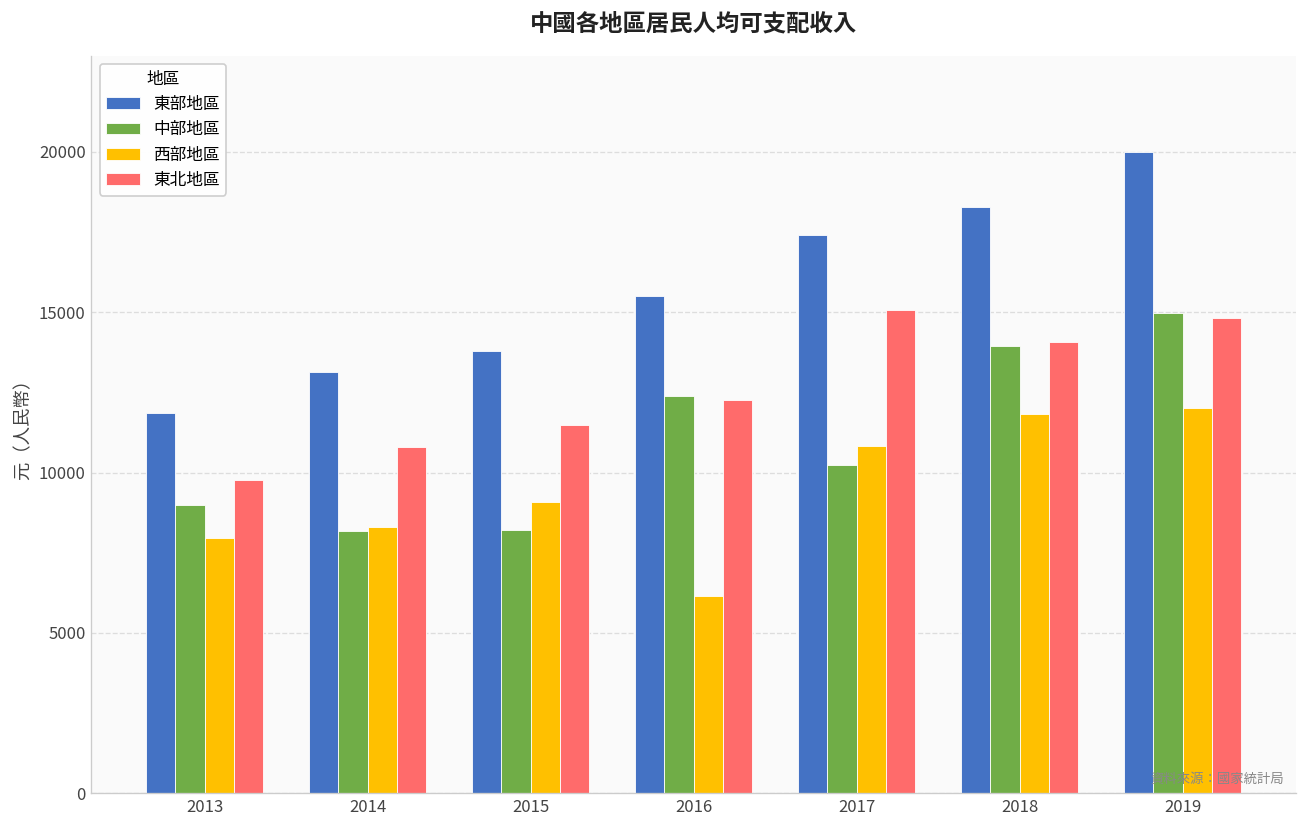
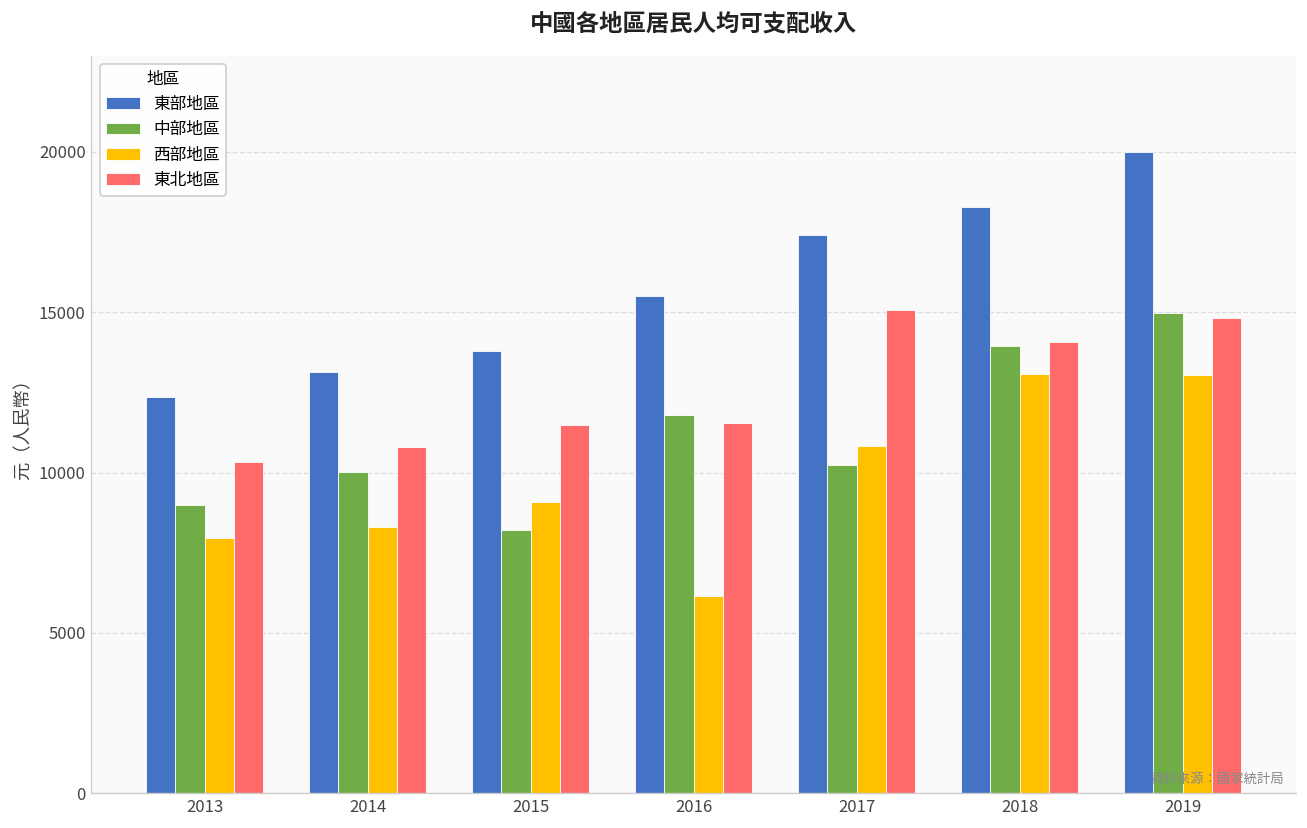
東部地區, 2013: 11900 -> 12300
東北地區, 2013: 9800 -> 10300
中部地區, 2014: 8200 -> 10000
中部地區, 2016: 12400 -> 11800
東北地區, 2016: 12300 -> 11500
西部地區, 2018: 11800 -> 13100
西部地區, 2019: 12000 -> 13000
